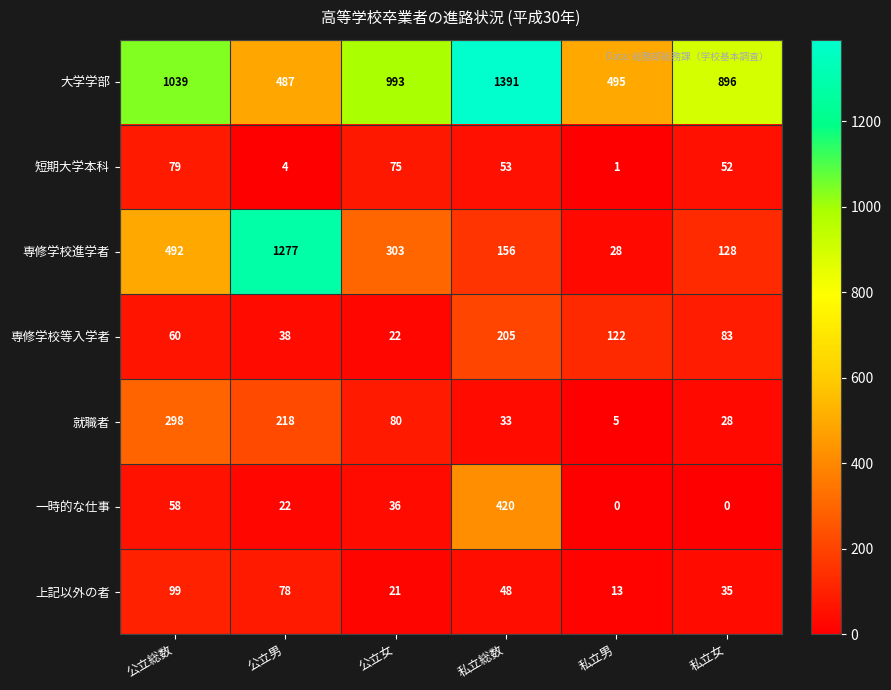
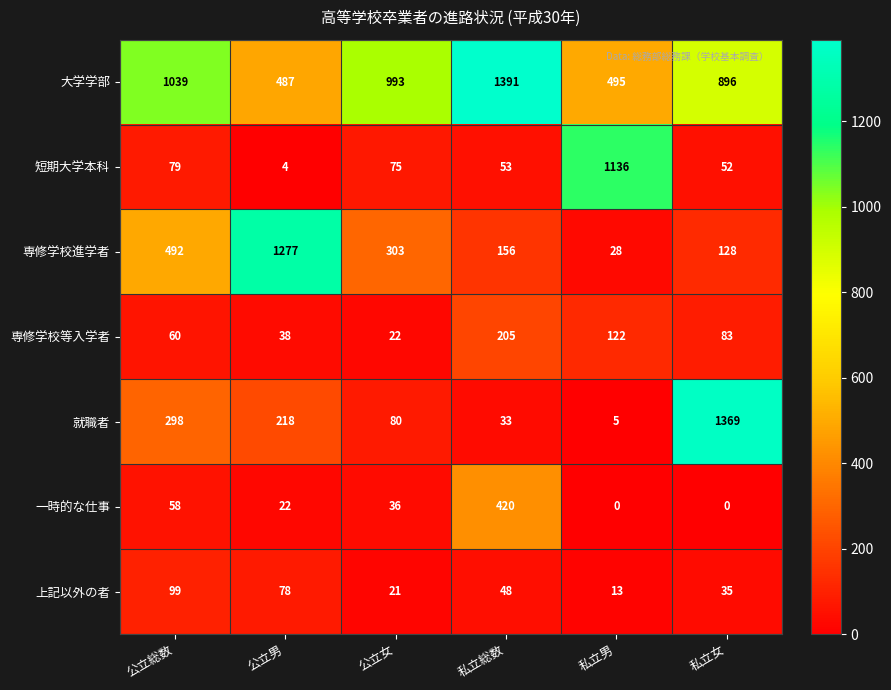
短期大学本科, 私立男: 1 -> 1136
就職者, 私立女: 28 -> 1369
